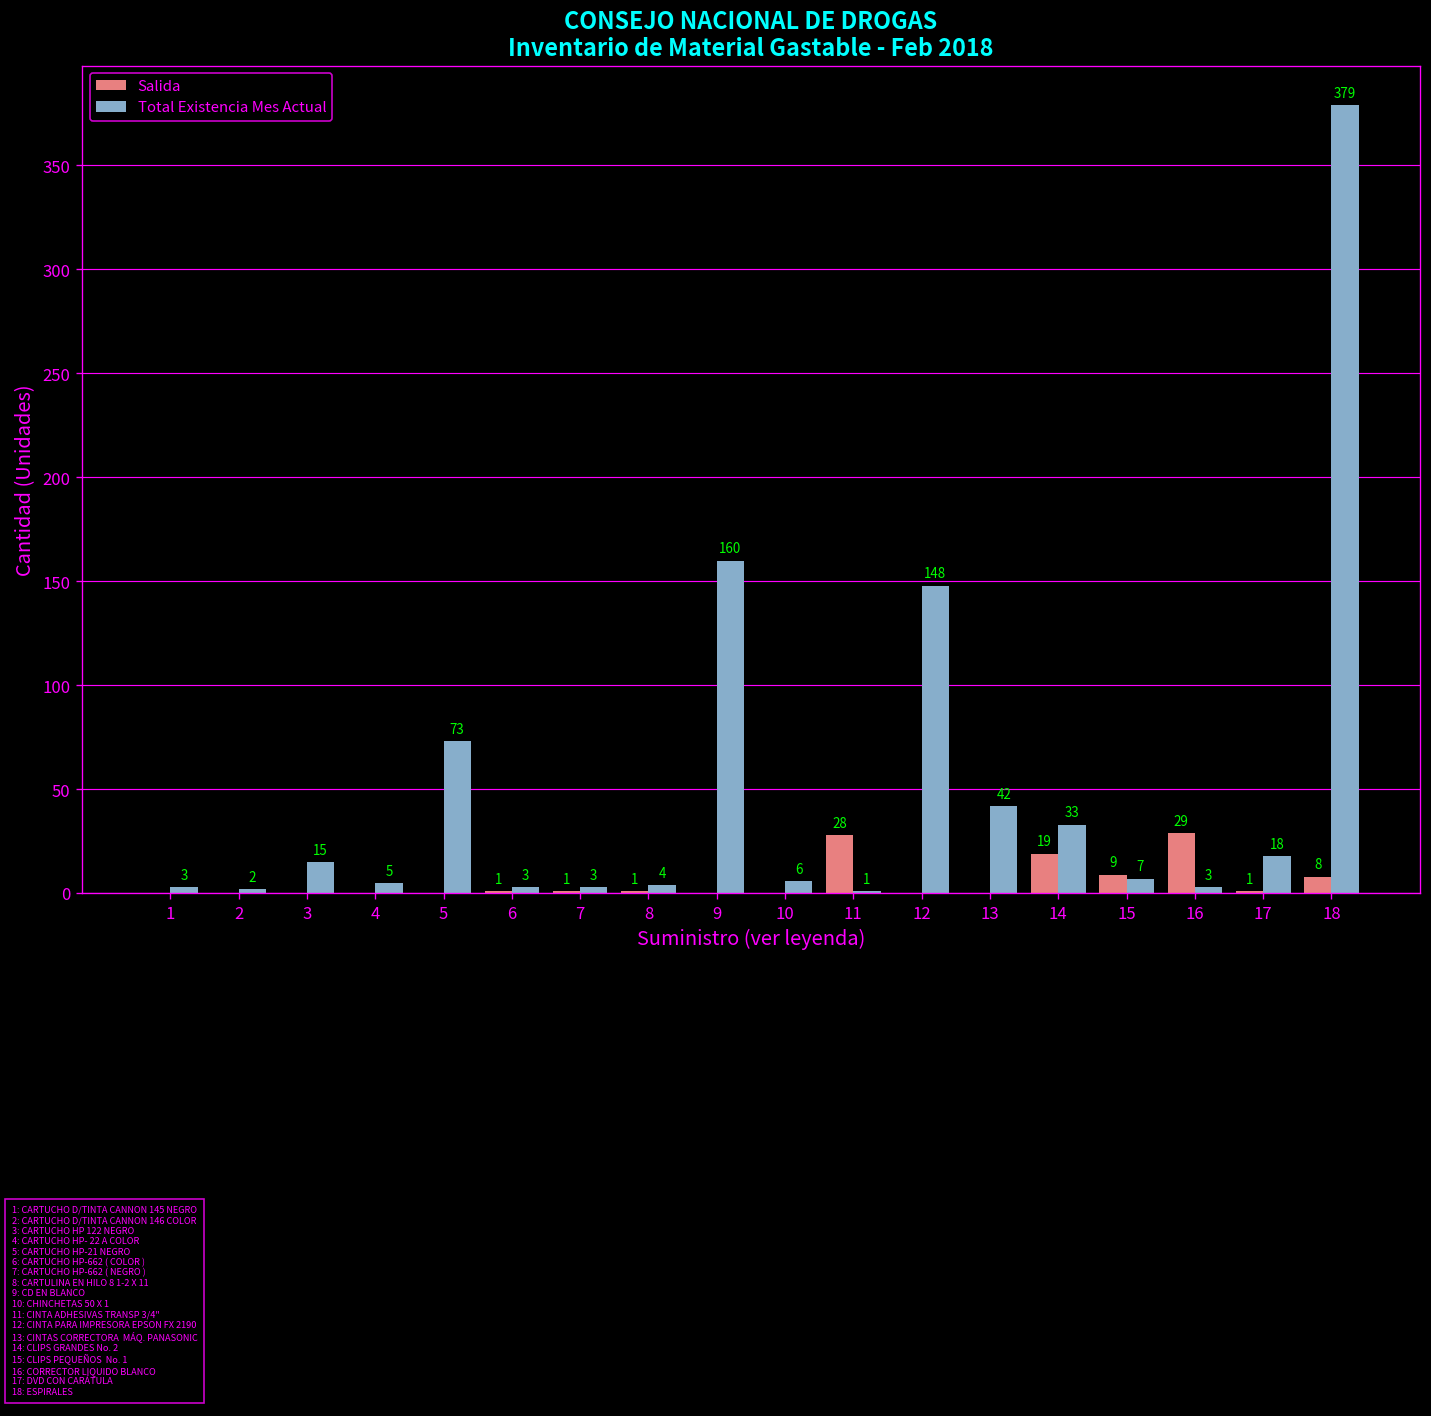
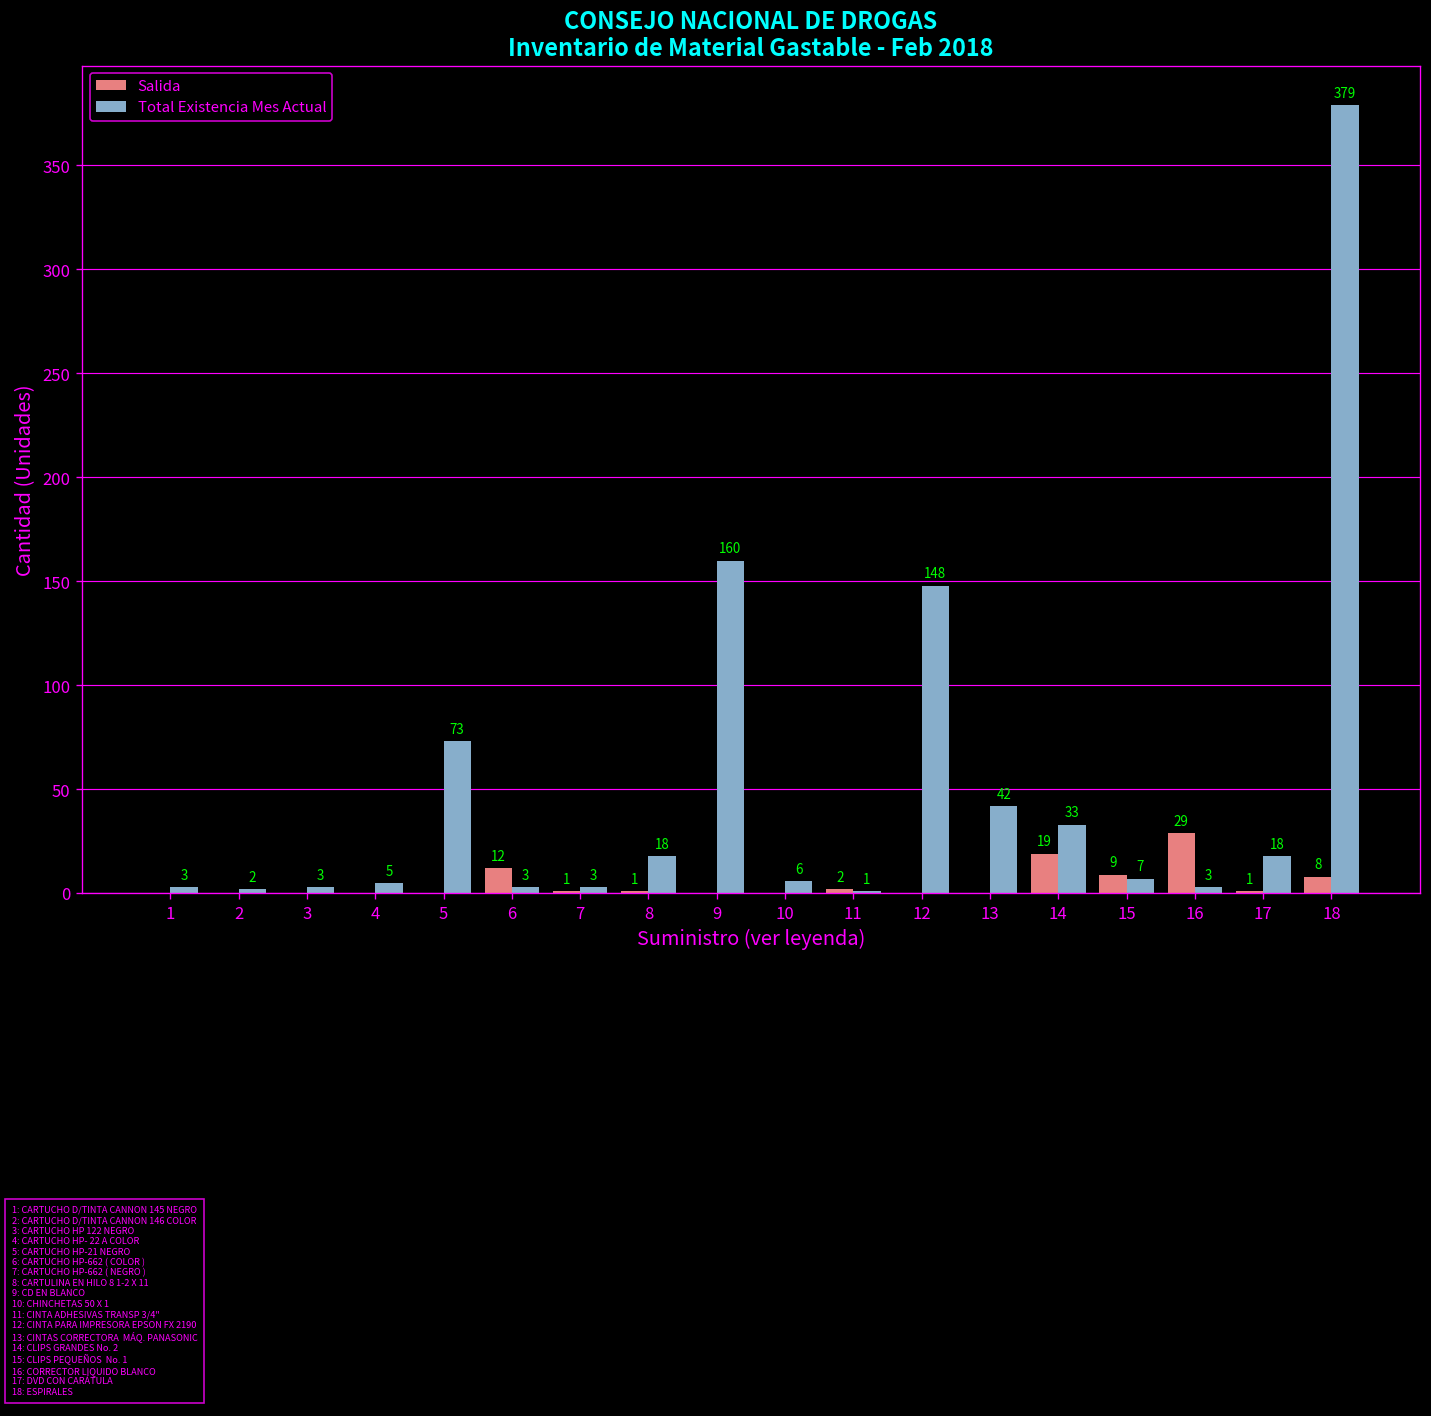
Total Existencia Mes Actual, 3: 15 -> 3
Salida, 6: 1 -> 12
Total Existencia Mes Actual, 8: 4 -> 18
Salida, 11: 28 -> 2
